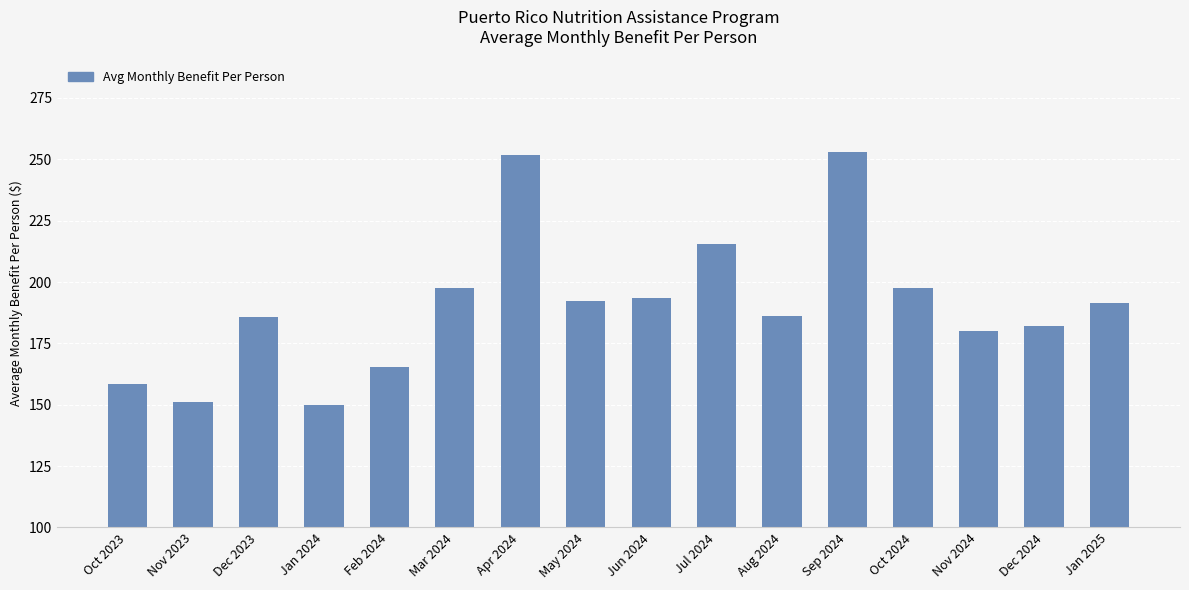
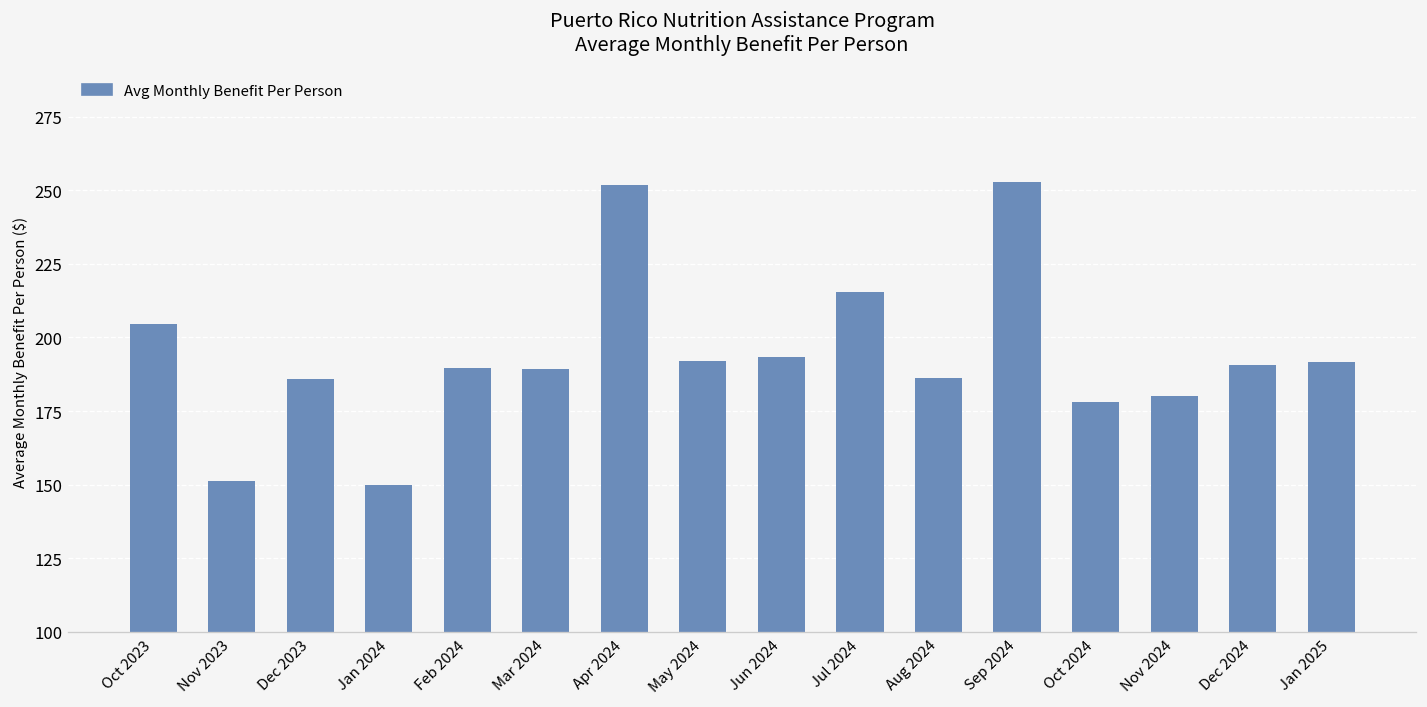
Oct 2023: 158 -> 205
Feb 2024: 165 -> 190
Mar 2024: 198 -> 189
Oct 2024: 198 -> 178
Dec 2024: 182 -> 191
